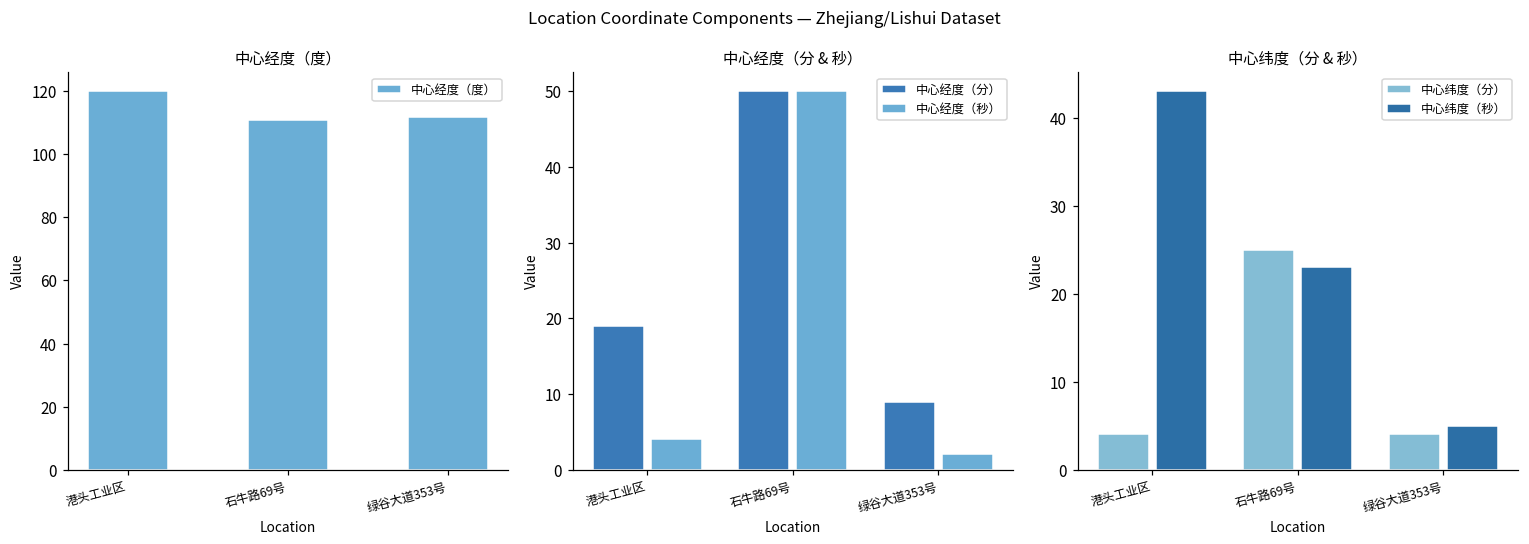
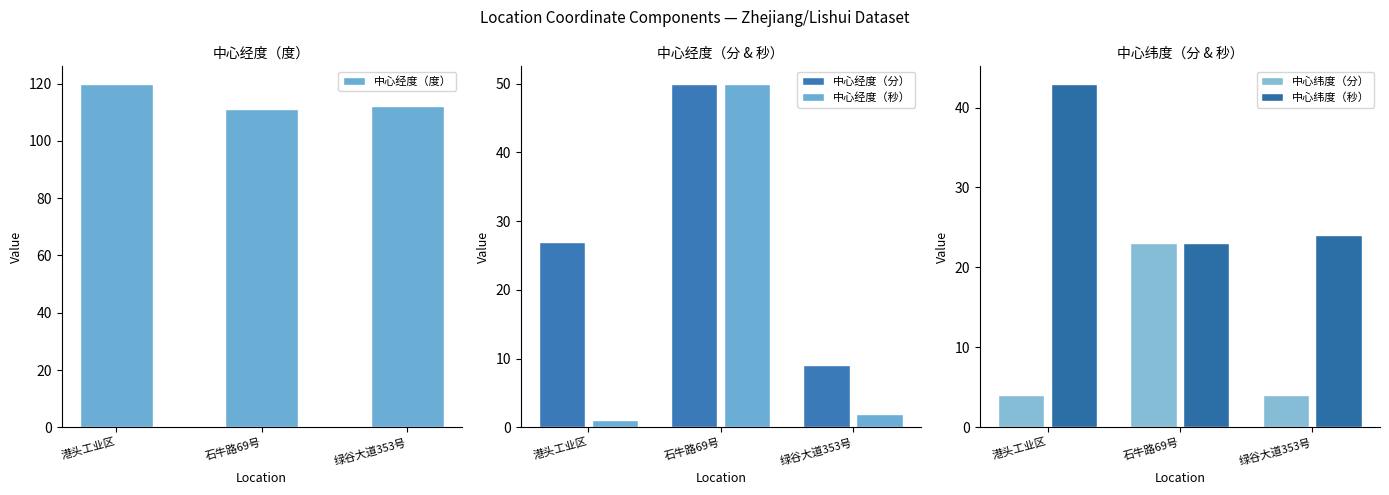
中心经度（分 & 秒）, 中心经度（分）, 港头工业区: 19 -> 27
中心经度（分 & 秒）, 中心经度（秒）, 港头工业区: 4 -> 1
中心纬度（分 & 秒）, 中心纬度（分）, 石牛路69号: 25 -> 23
中心纬度（分 & 秒）, 中心纬度（秒）, 绿谷大道353号: 5 -> 24
